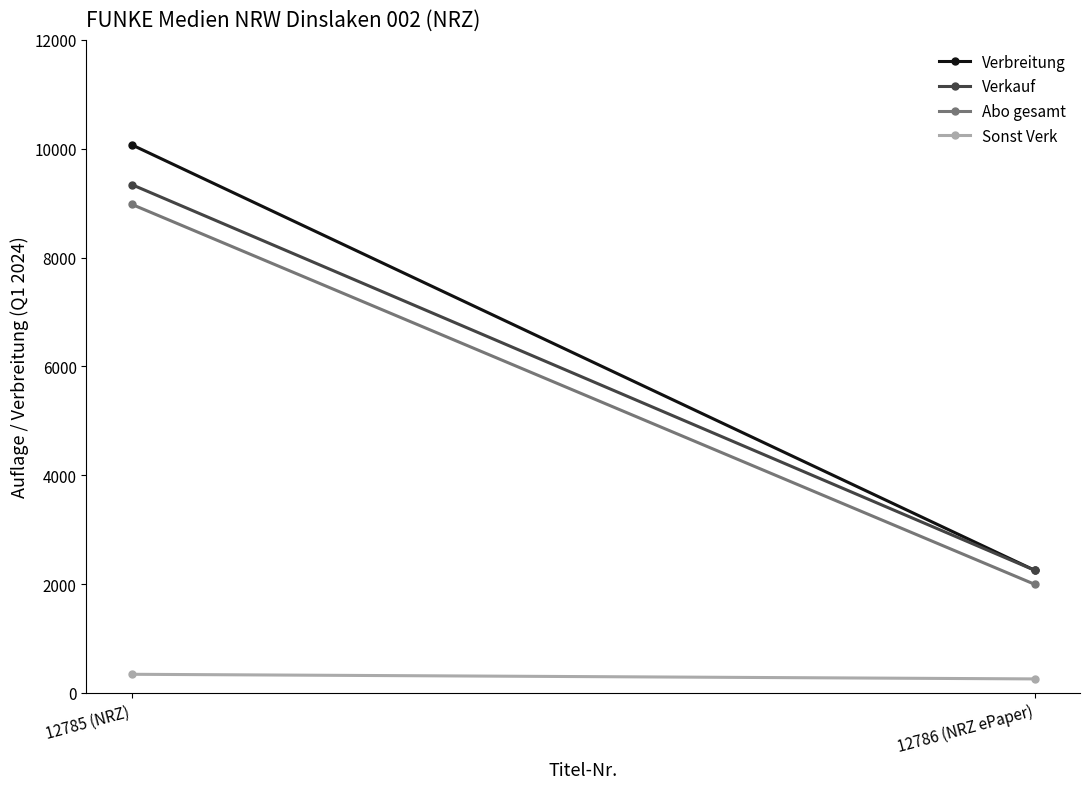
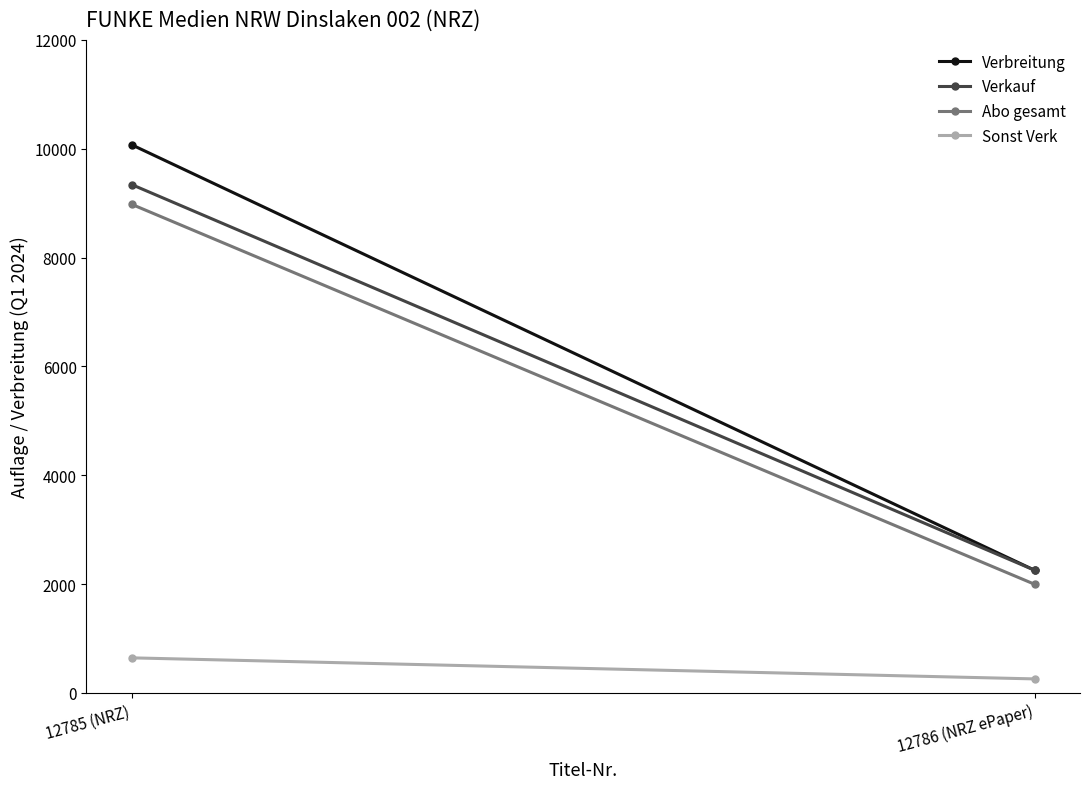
Sonst Verk, 12785 (NRZ): 300 -> 600
